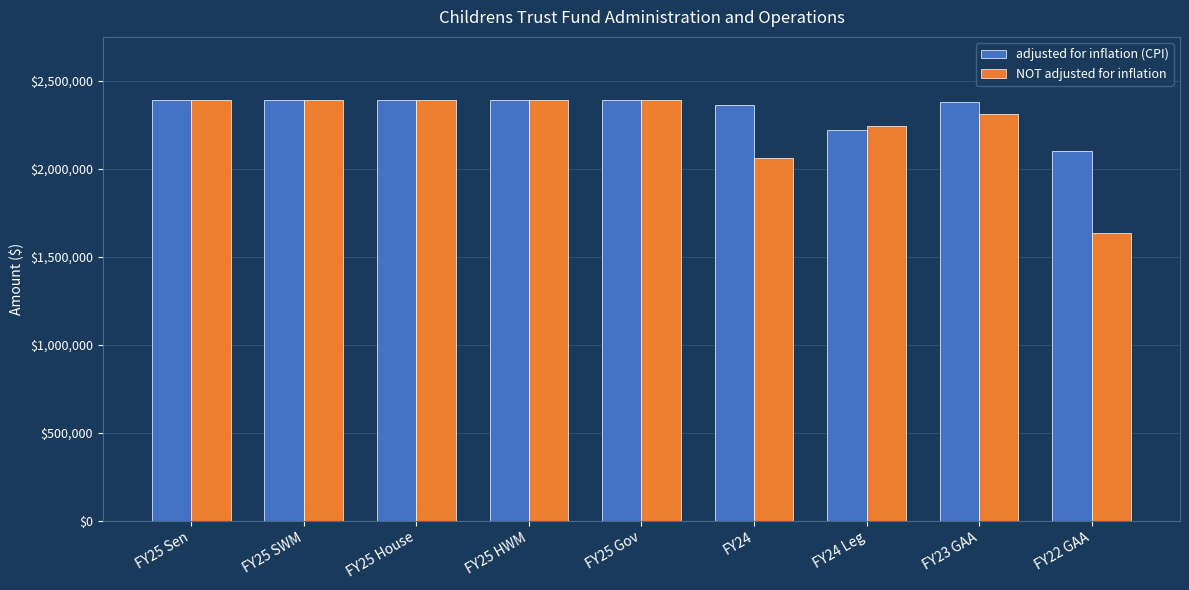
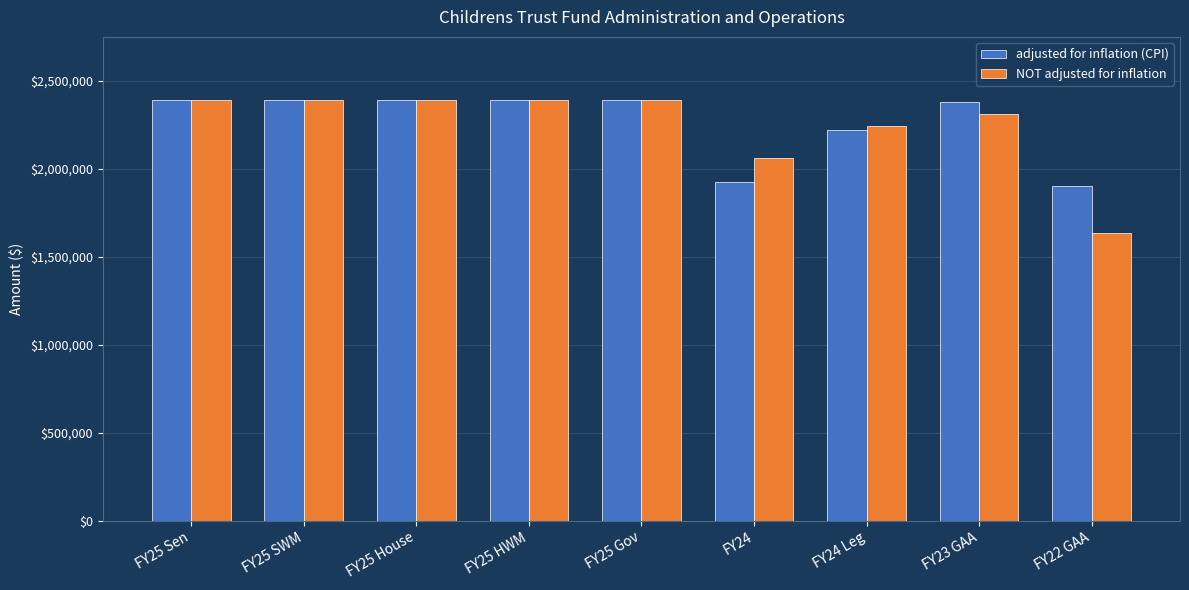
adjusted for inflation (CPI), FY24: $2,360,000 -> $1,920,000
adjusted for inflation (CPI), FY22 GAA: $2,100,000 -> $1,900,000
